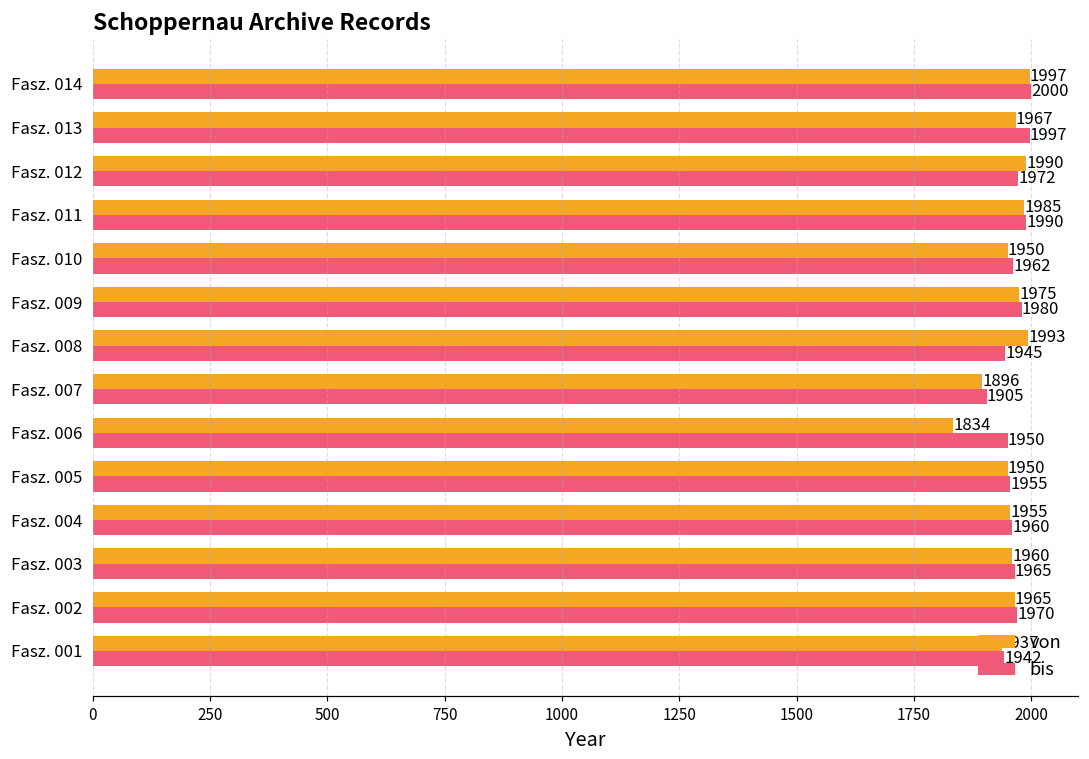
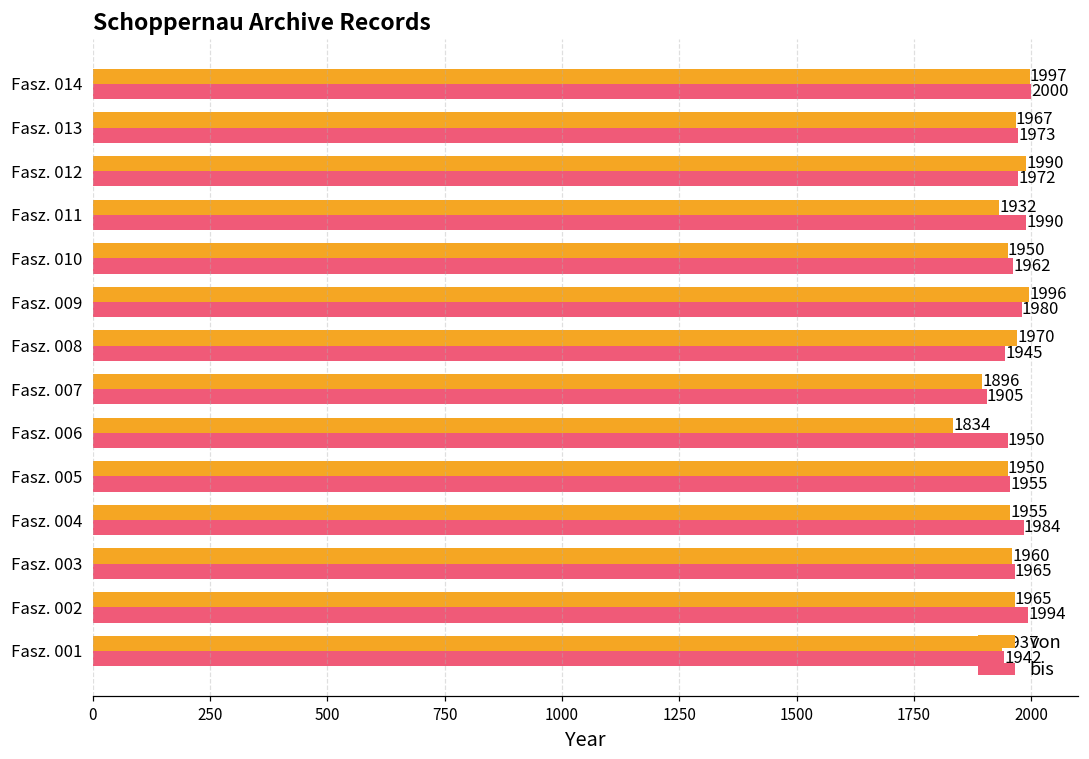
bis, Fasz. 013: 1997 -> 1973
von, Fasz. 011: 1985 -> 1932
von, Fasz. 009: 1975 -> 1996
von, Fasz. 008: 1993 -> 1970
bis, Fasz. 004: 1960 -> 1984
bis, Fasz. 002: 1970 -> 1994
